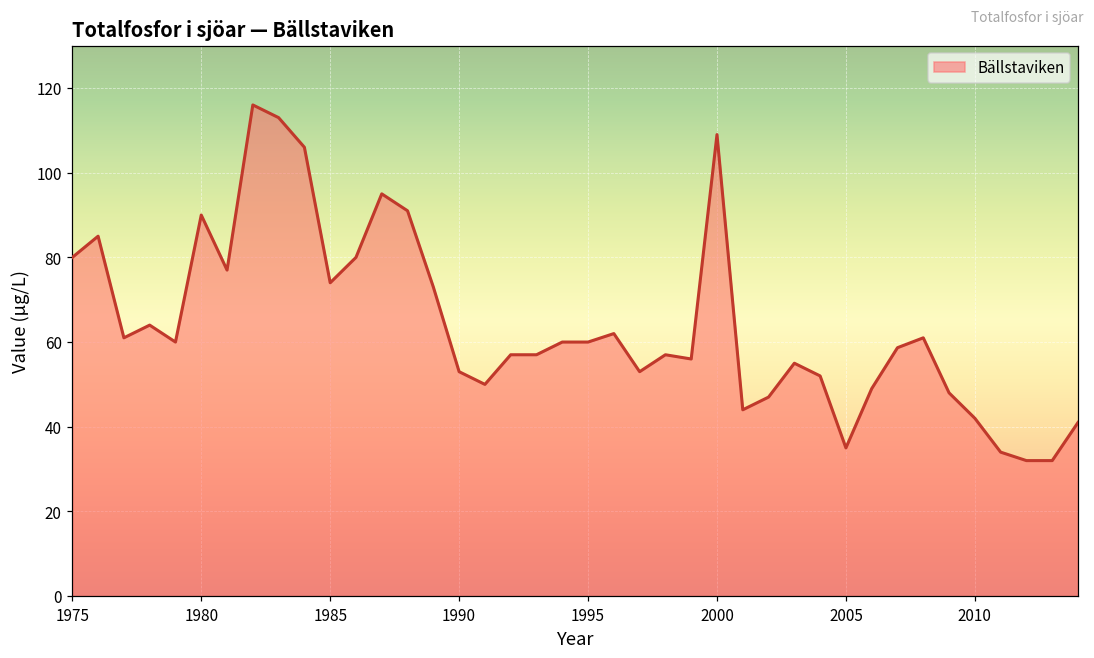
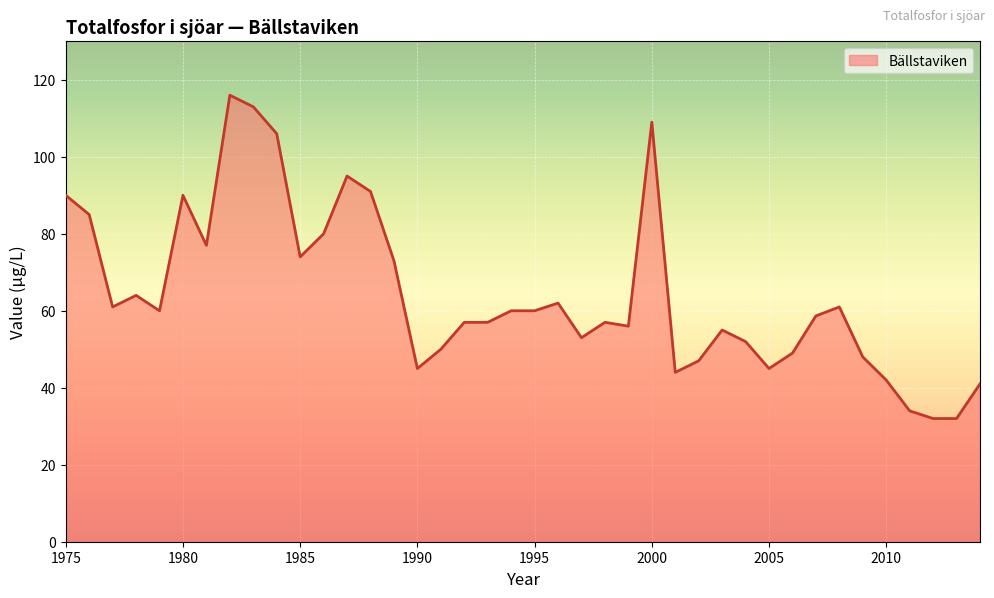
1975: 80 -> 90
1990: 53 -> 45
2005: 35 -> 45
